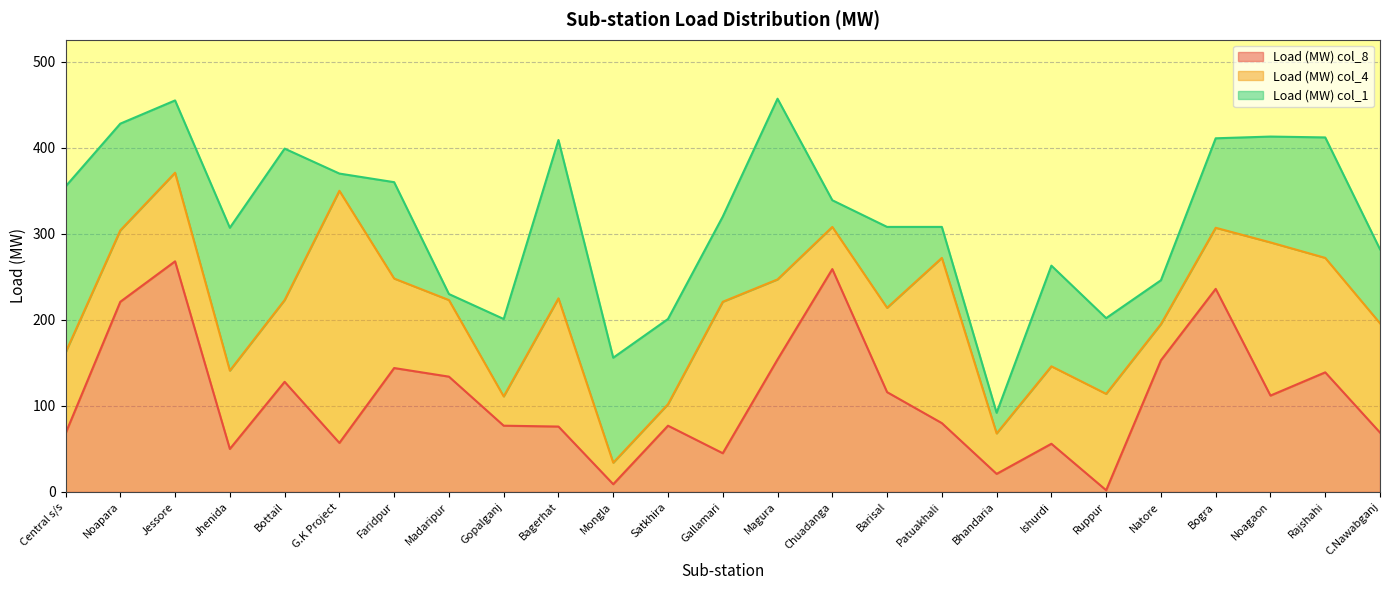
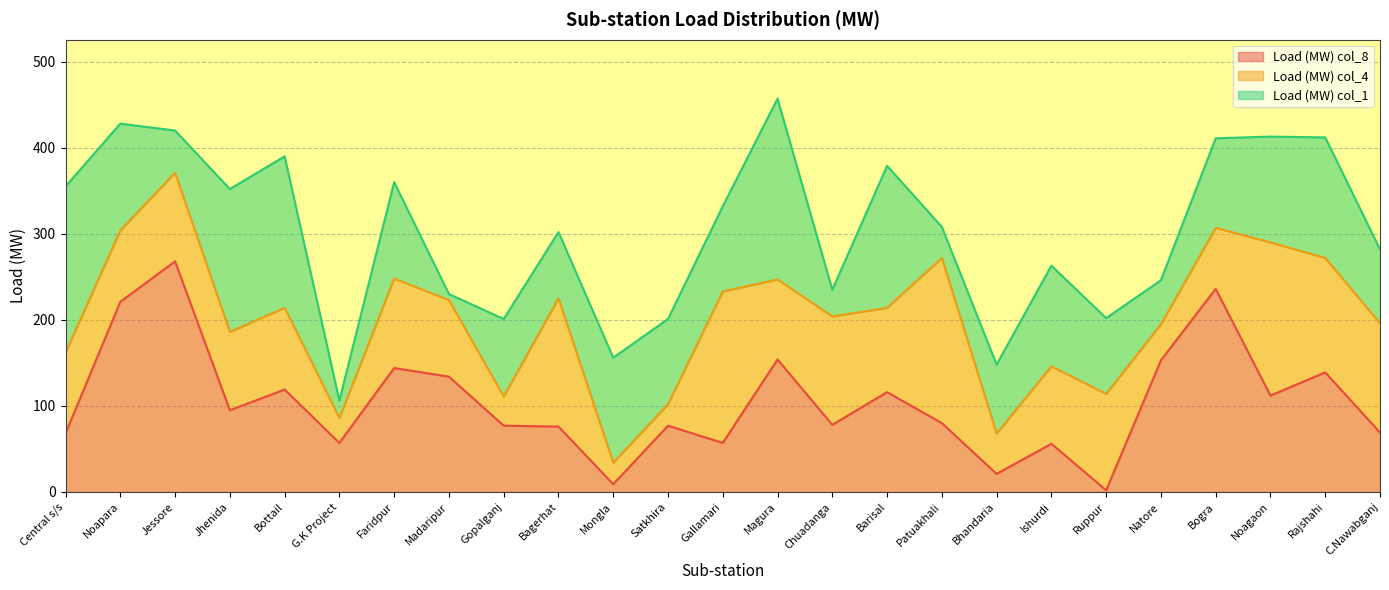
Load (MW) col_1, Jessore: 80 -> 50
Load (MW) col_8, Jhenida: 50 -> 100
Load (MW) col_8, Bottail: 130 -> 120
Load (MW) col_4, G.K Project: 290 -> 30
Load (MW) col_1, Bagerhat: 180 -> 80
Load (MW) col_8, Gallamari: 50 -> 60
Load (MW) col_8, Chuadanga: 260 -> 80
Load (MW) col_4, Chuadanga: 50 -> 130
Load (MW) col_1, Barisal: 90 -> 170
Load (MW) col_1, Bhandaria: 20 -> 80
